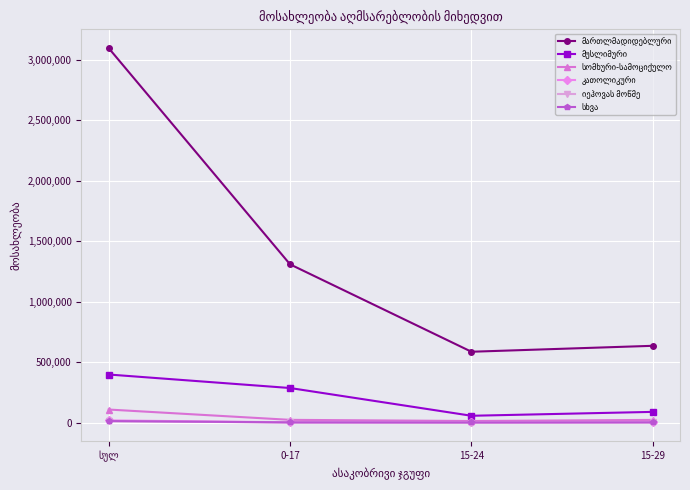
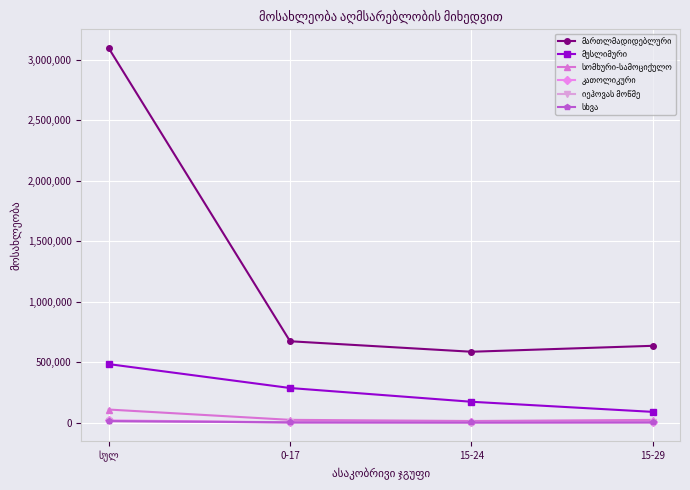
მუსლიმური, სულ: 400,000 -> 480,000
მართლმადიდებლური, 0-17: 1,310,000 -> 670,000
მუსლიმური, 15-24: 60,000 -> 170,000
